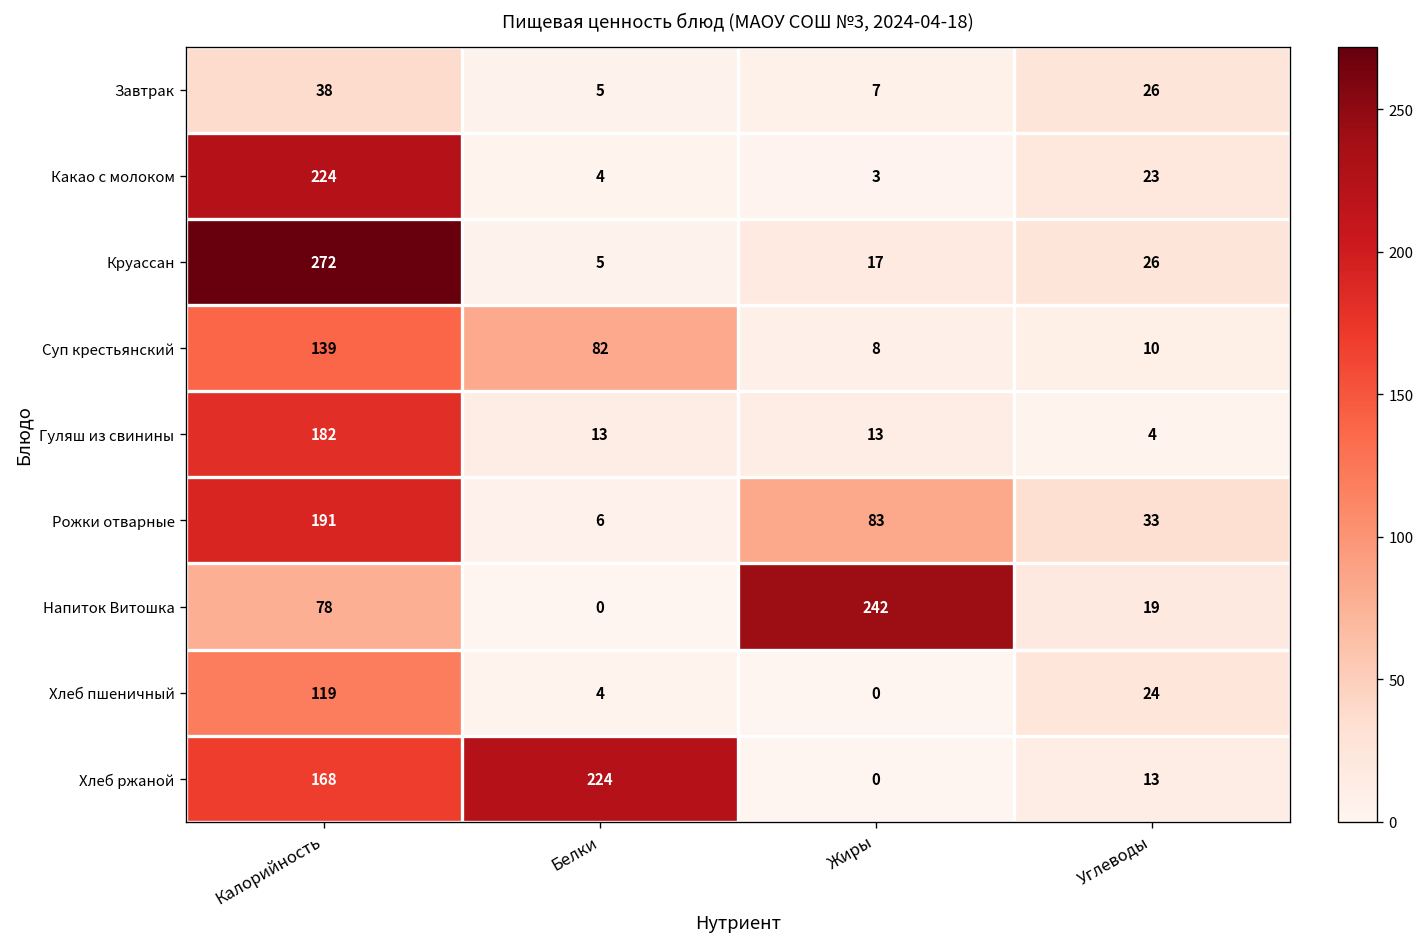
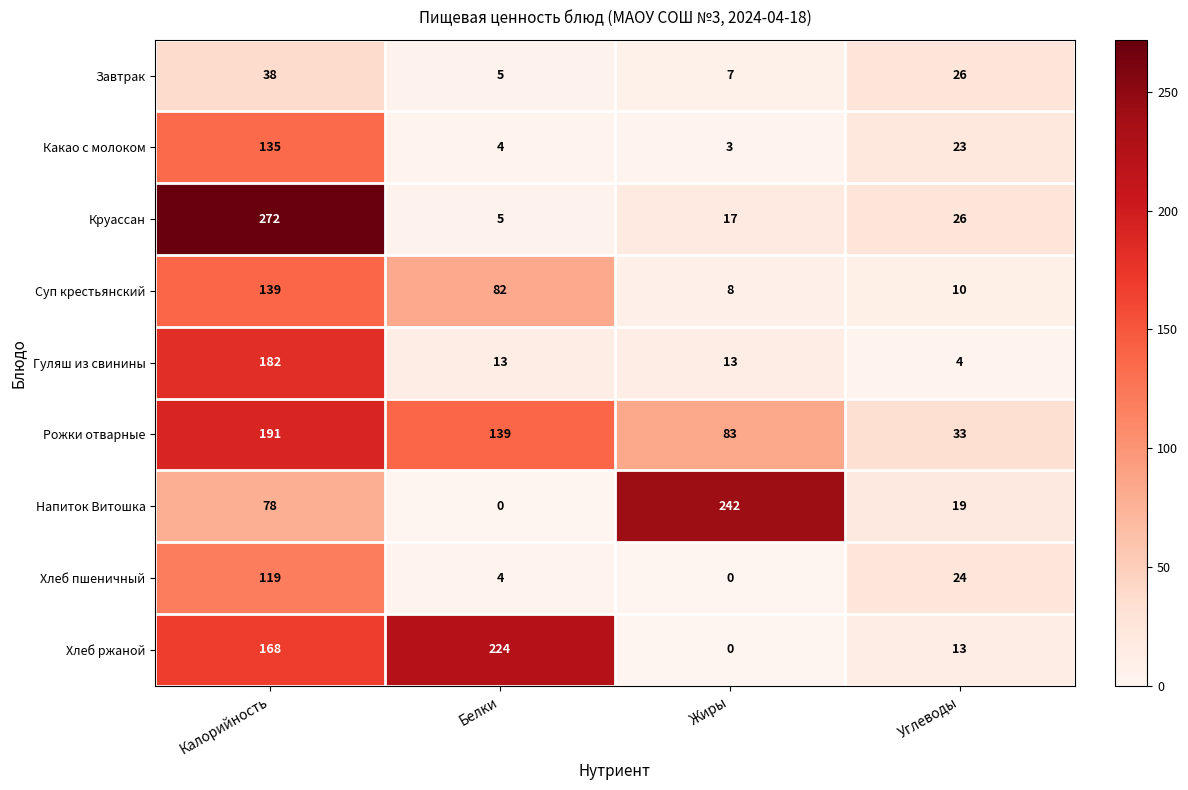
Какао с молоком, Калорийность: 224 -> 135
Рожки отварные, Белки: 6 -> 139
